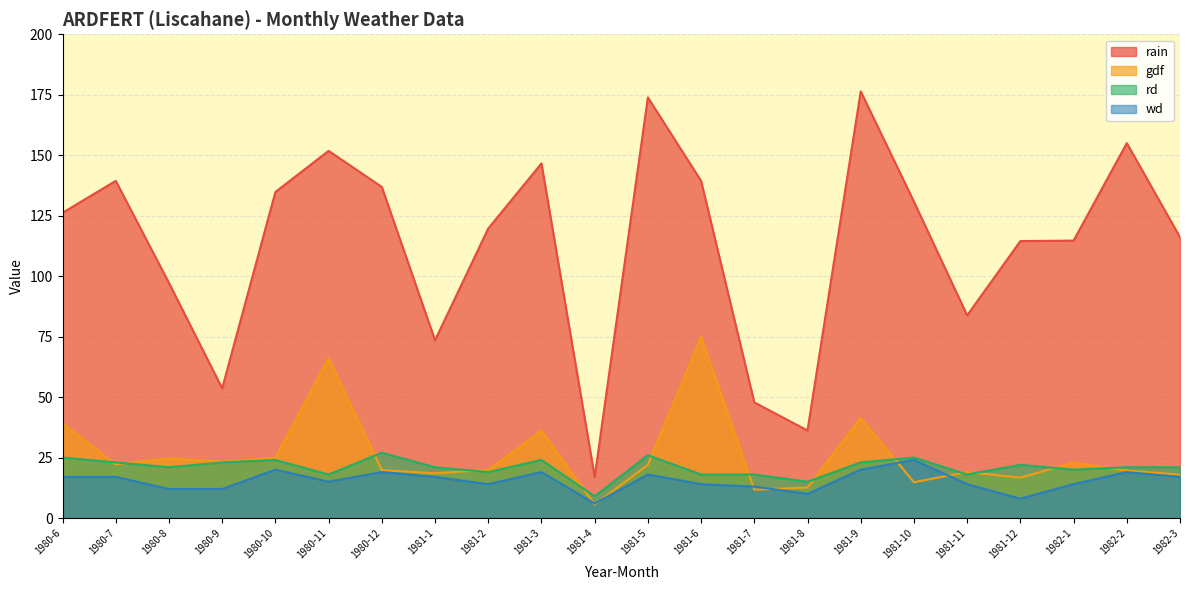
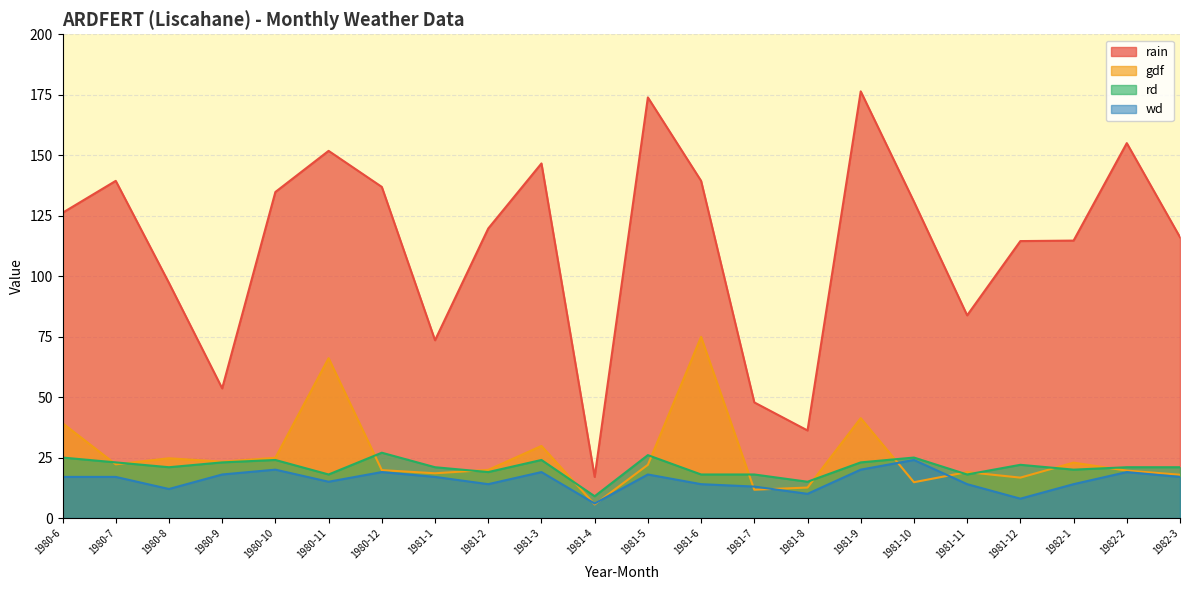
wd, 1980-9: 12 -> 18
gdf, 1981-3: 36 -> 30
